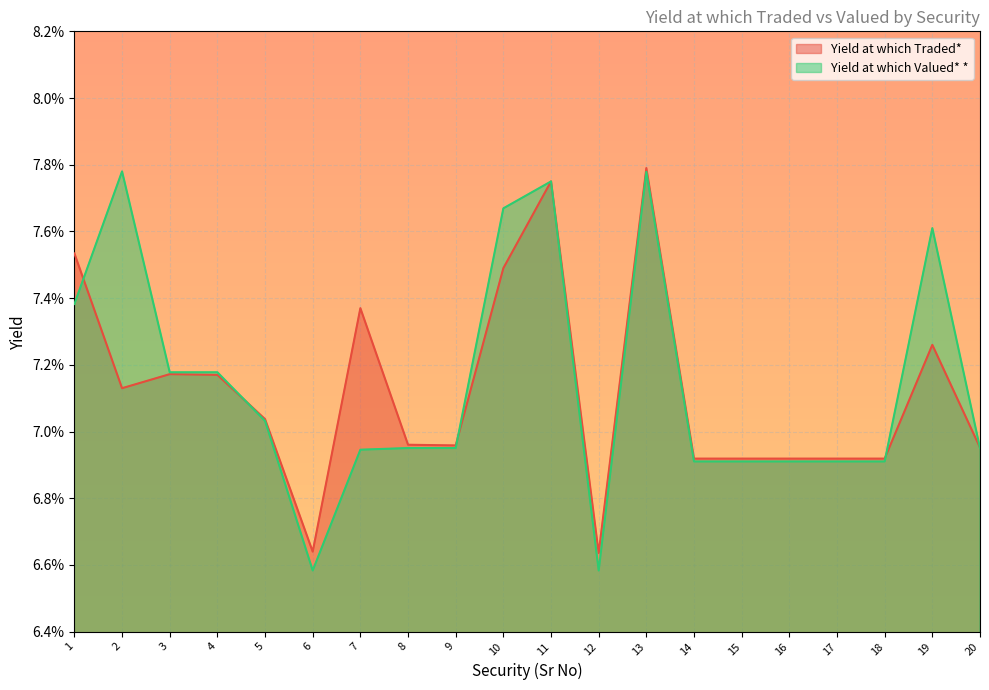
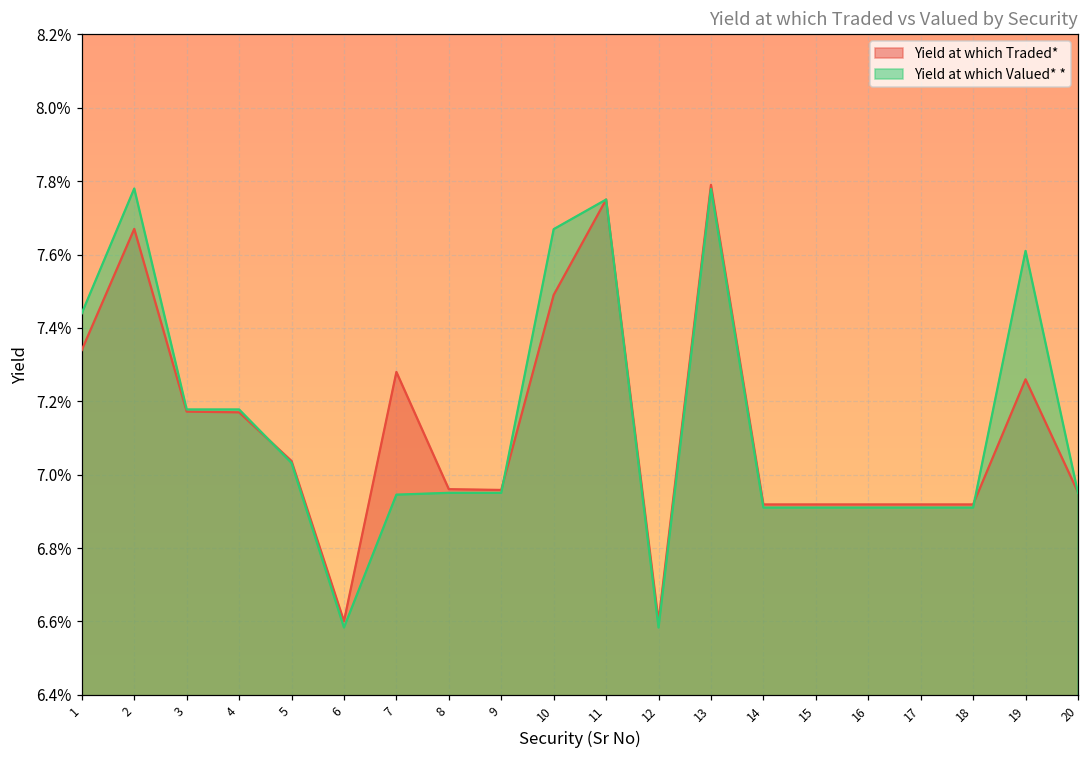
Yield at which Traded*, 1: 7.53% -> 7.34%
Yield at which Valued* *, 1: 7.38% -> 7.44%
Yield at which Traded*, 2: 7.13% -> 7.67%
Yield at which Traded*, 6: 6.64% -> 6.60%
Yield at which Traded*, 7: 7.37% -> 7.28%
Yield at which Traded*, 12: 6.64% -> 6.60%
